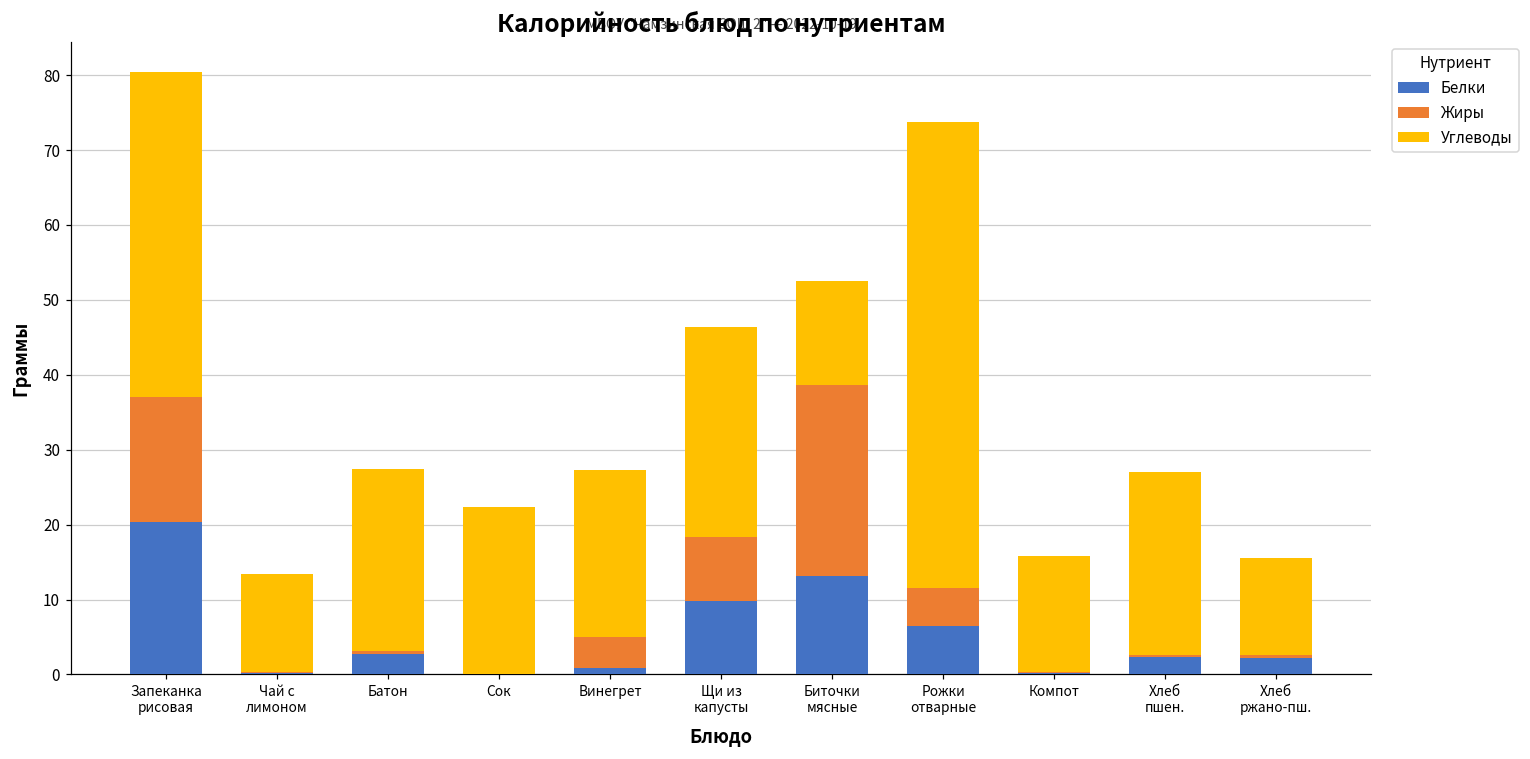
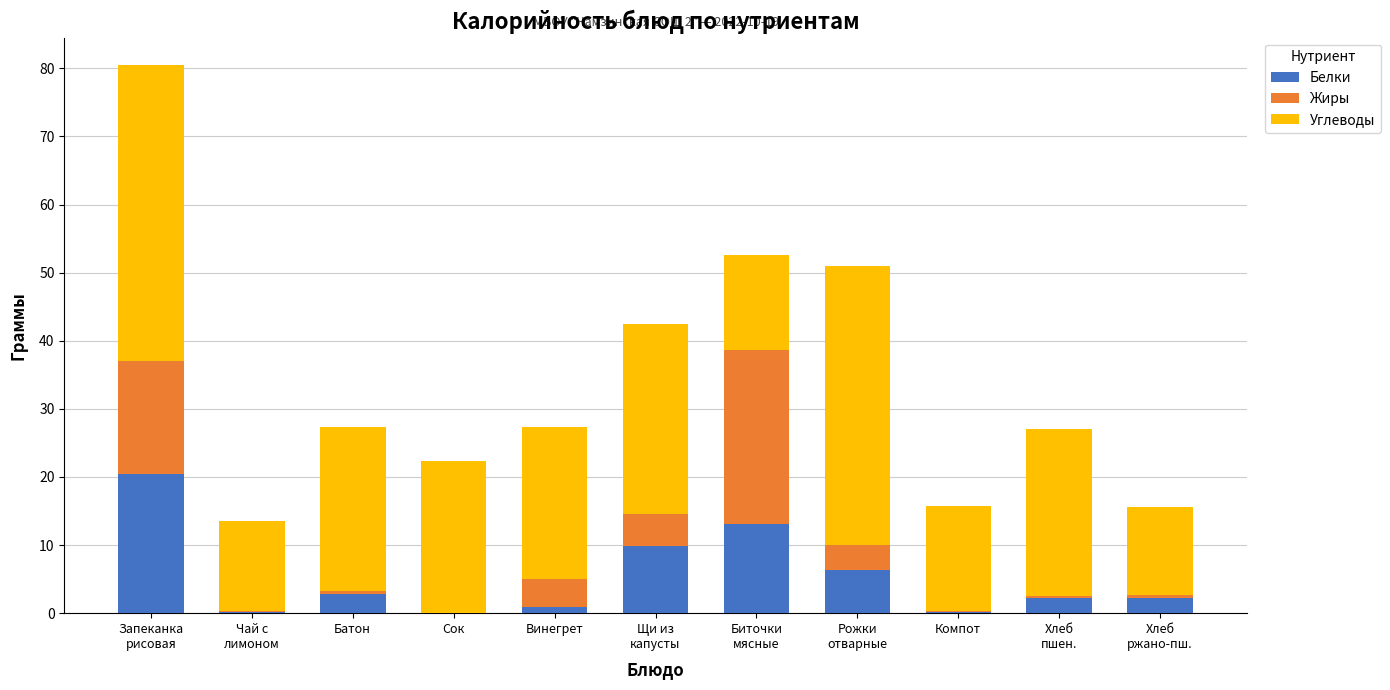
Жиры, Щи из капусты: 8 -> 5
Жиры, Рожки отварные: 5 -> 4
Углеводы, Рожки отварные: 62 -> 41
